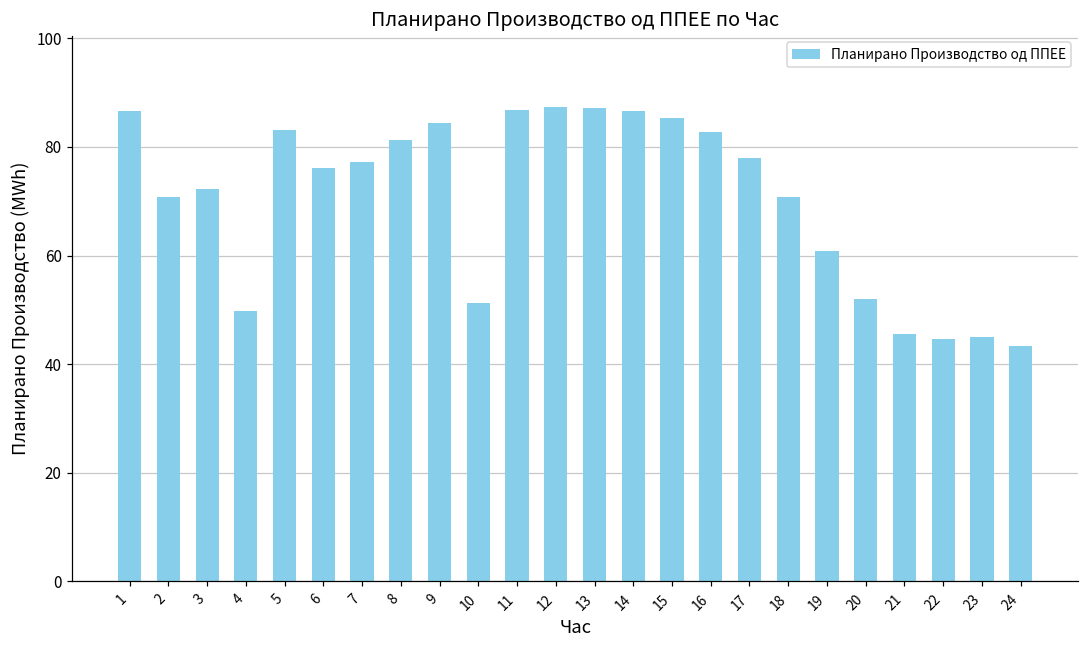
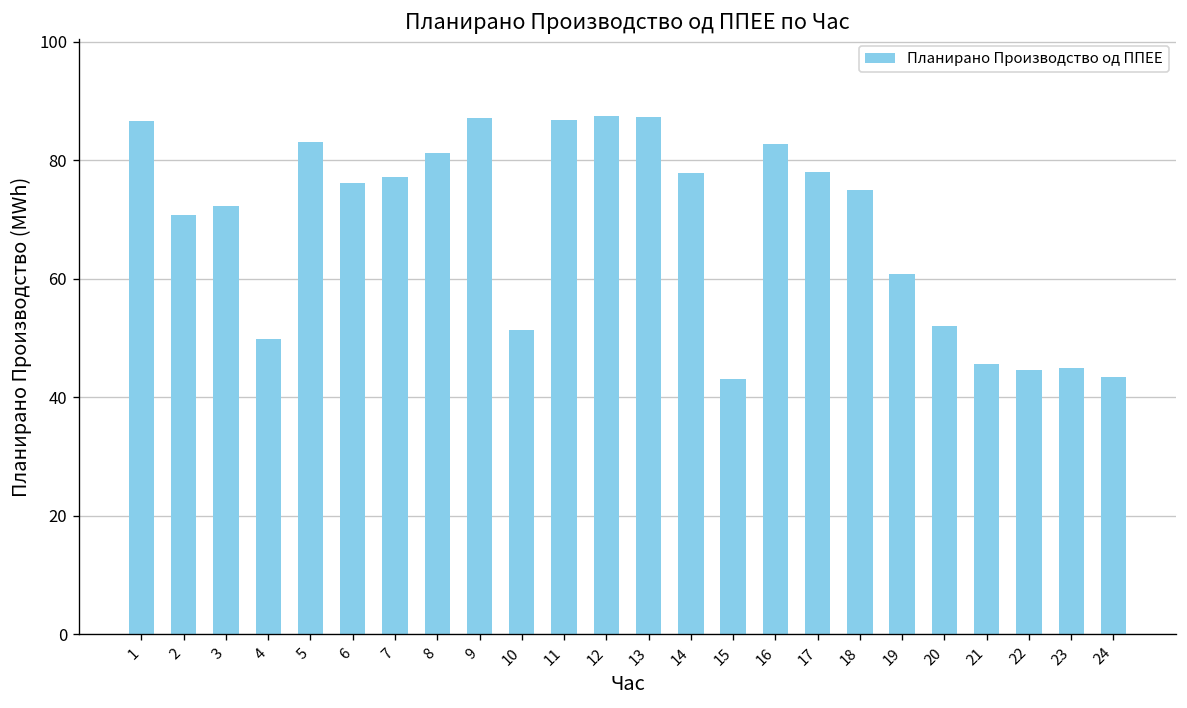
9: 84 -> 87
14: 87 -> 78
15: 85 -> 43
18: 71 -> 75
